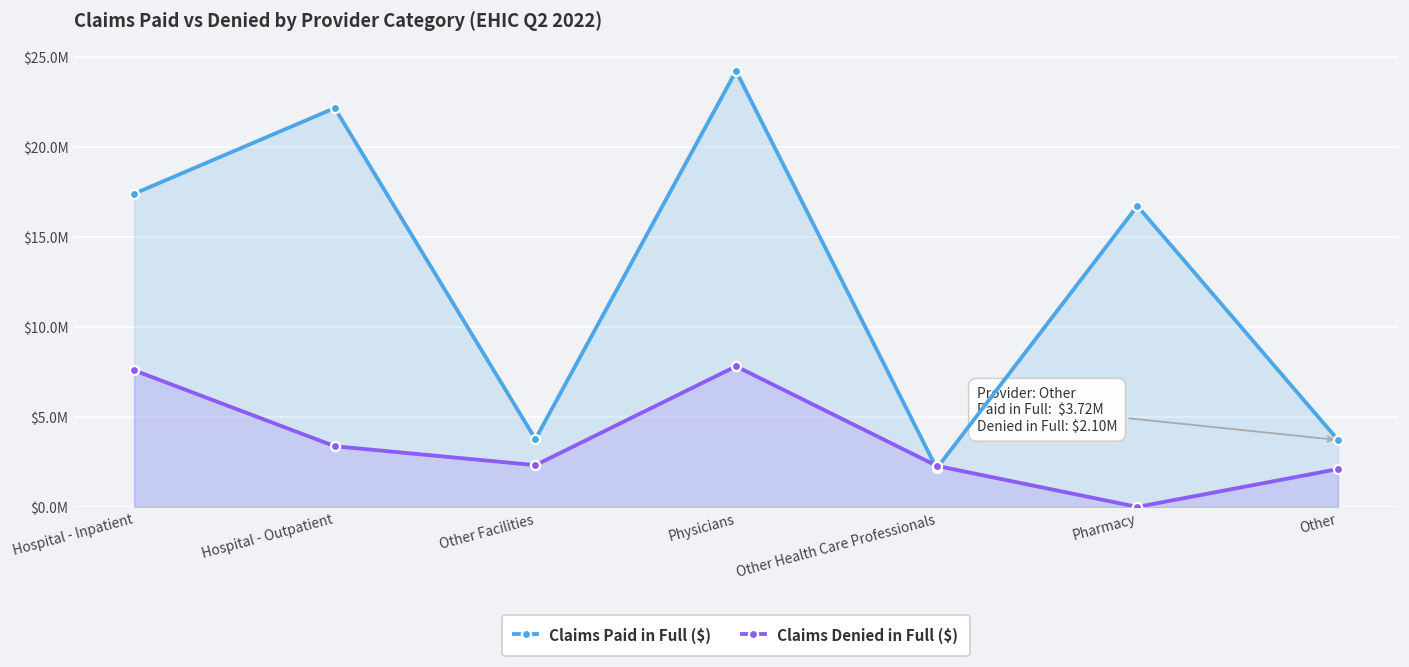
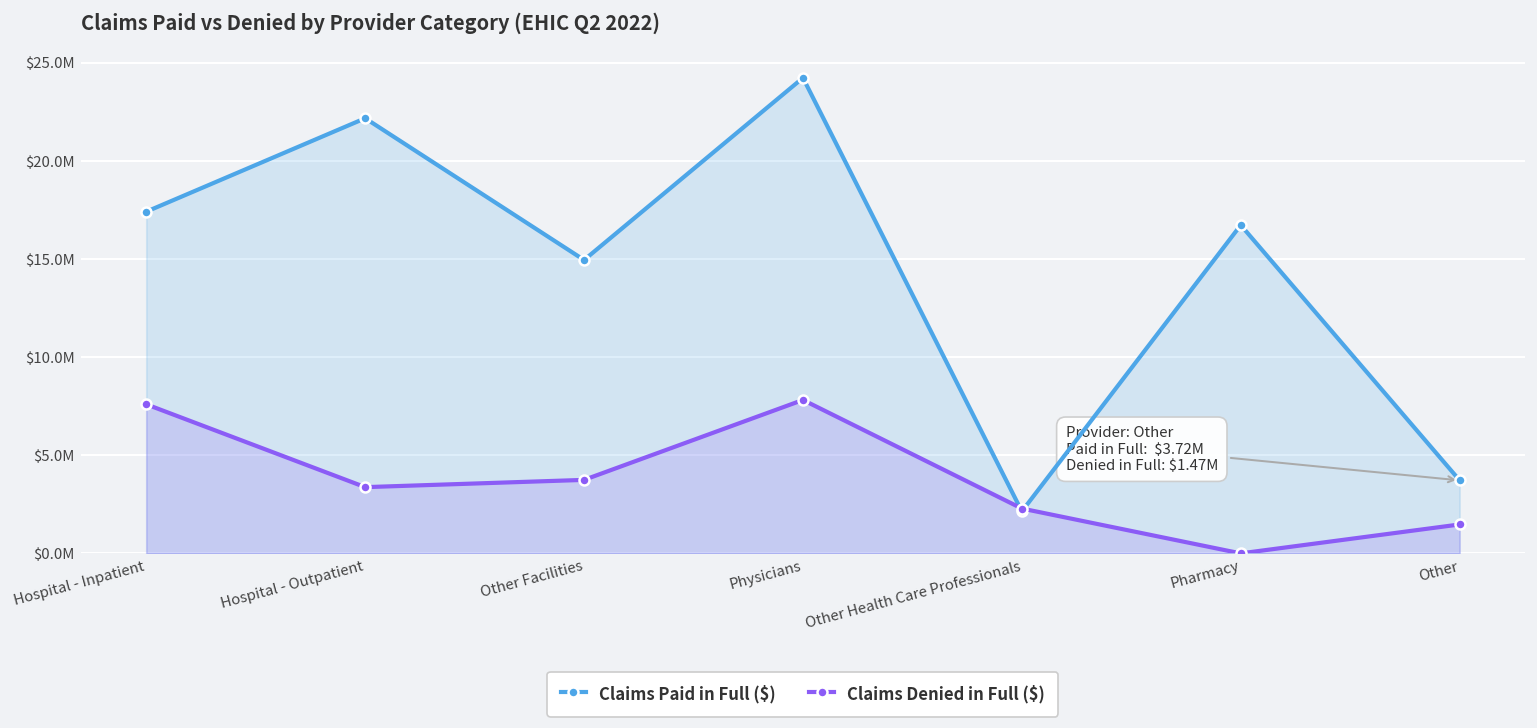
Claims Paid in Full ($), Other Facilities: $3800000 -> $14900000
Claims Denied in Full ($), Other Facilities: $2300000 -> $3700000
Claims Denied in Full ($), Other: $2100000 -> $1500000
